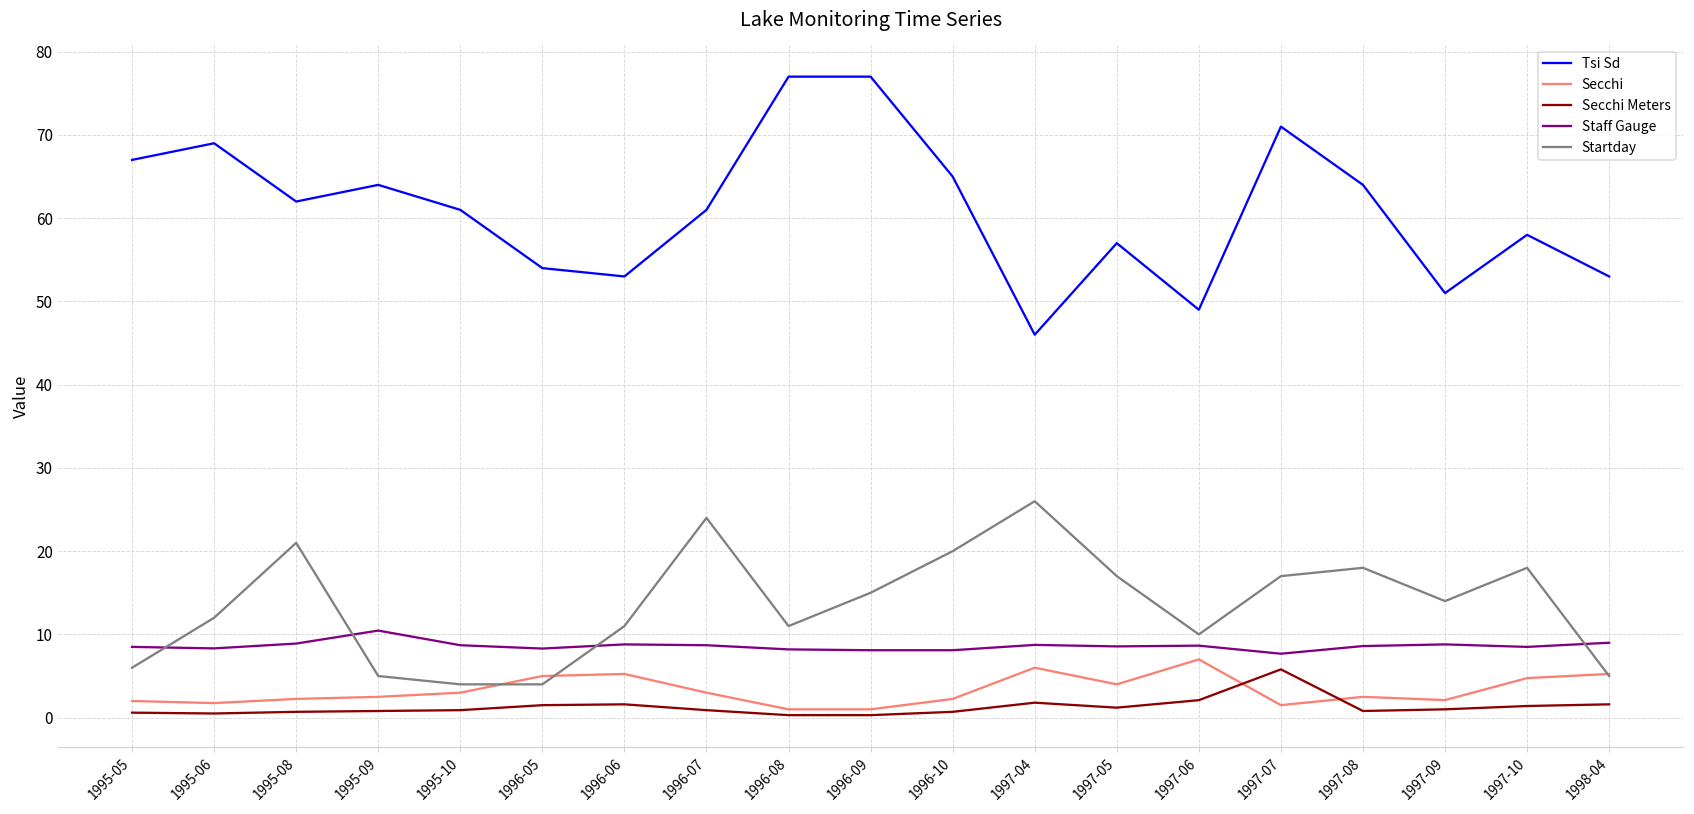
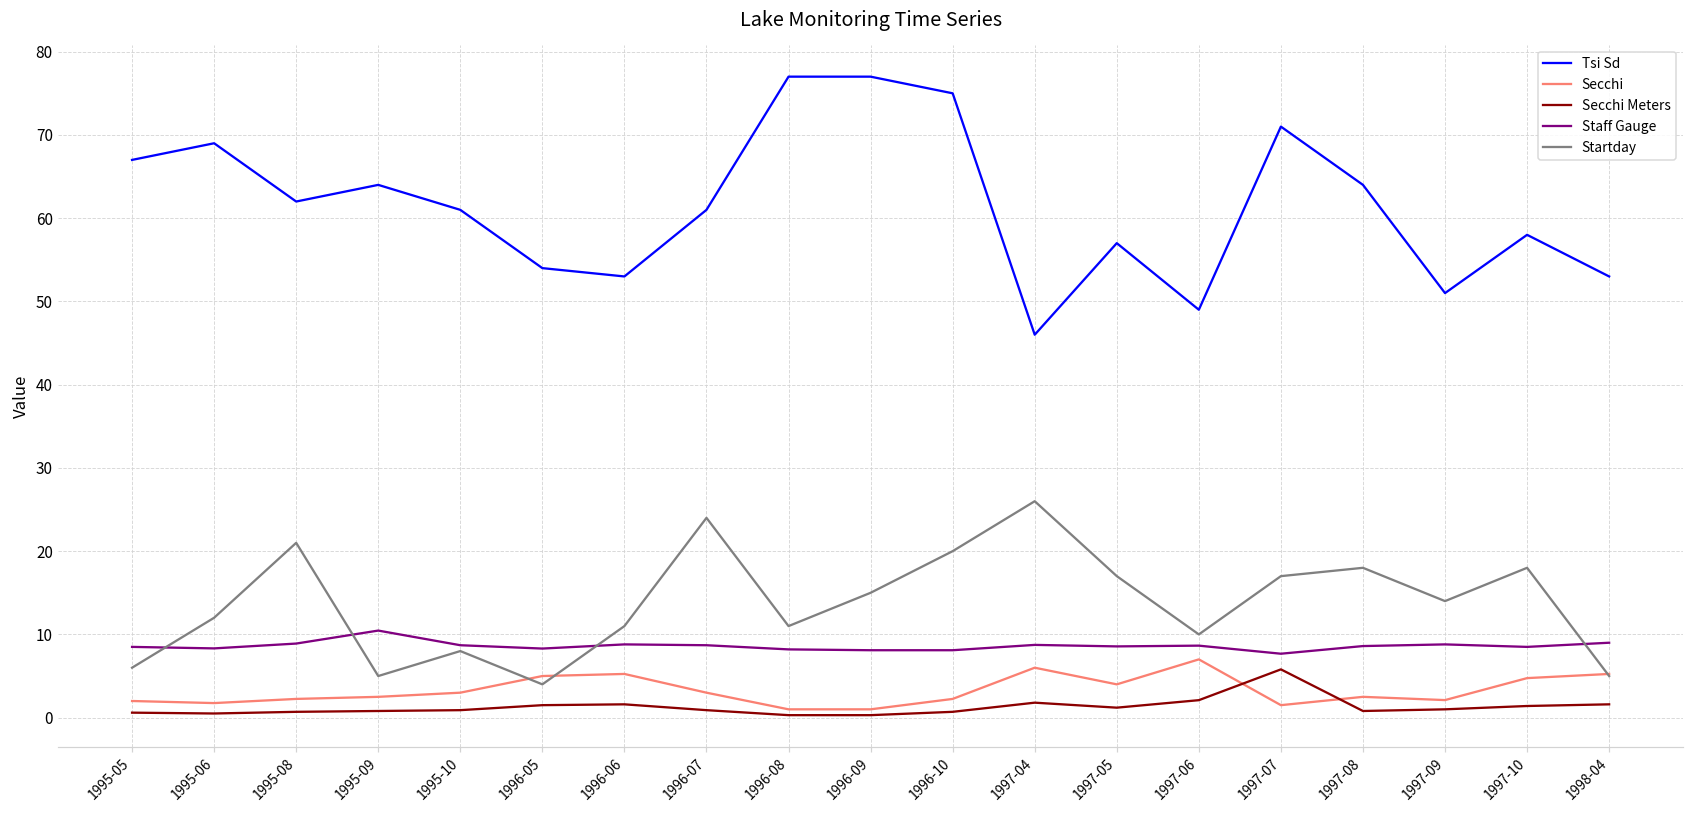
Startday, 1995-10: 4 -> 8
Tsi Sd, 1996-10: 65 -> 75
